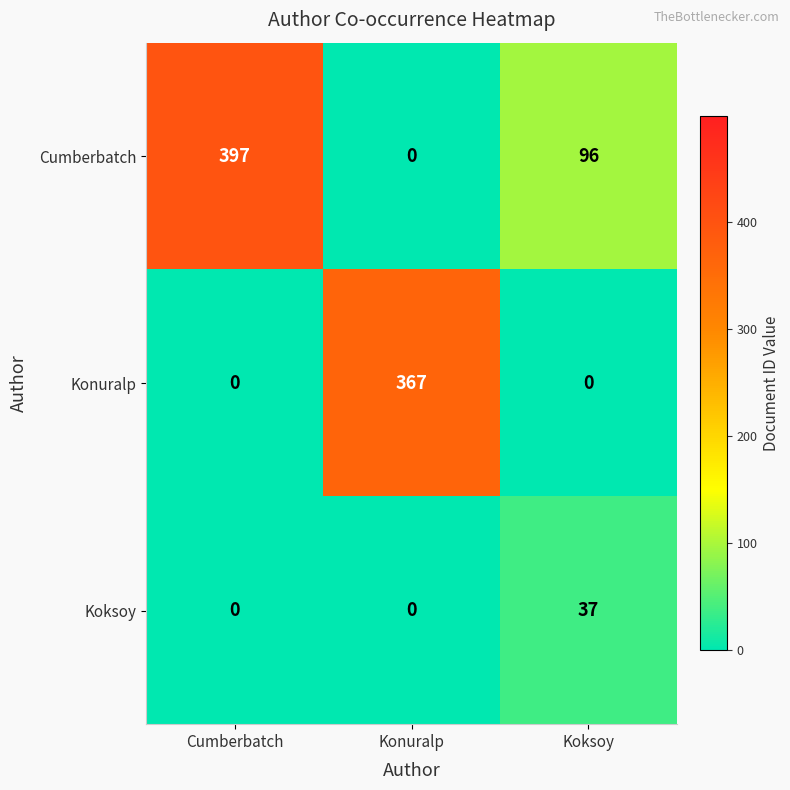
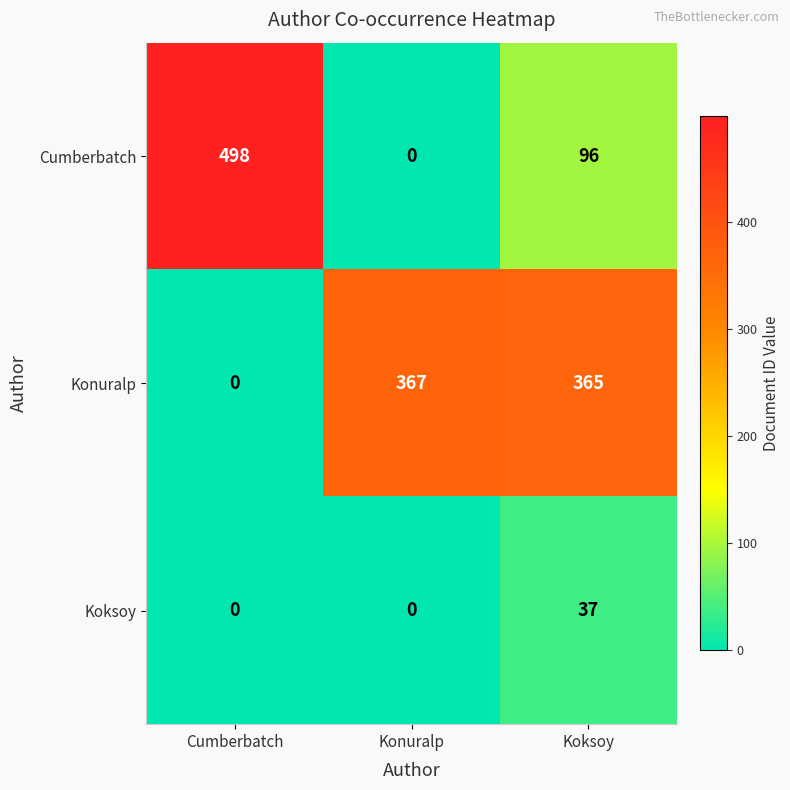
Cumberbatch, Cumberbatch: 397 -> 498
Konuralp, Koksoy: 0 -> 365
